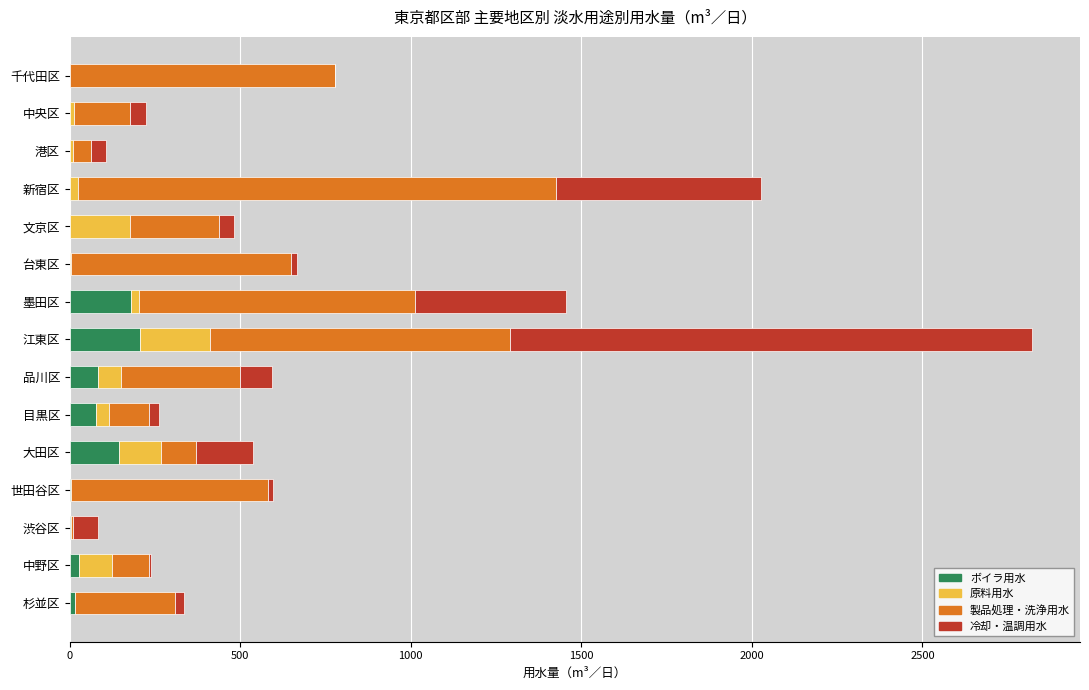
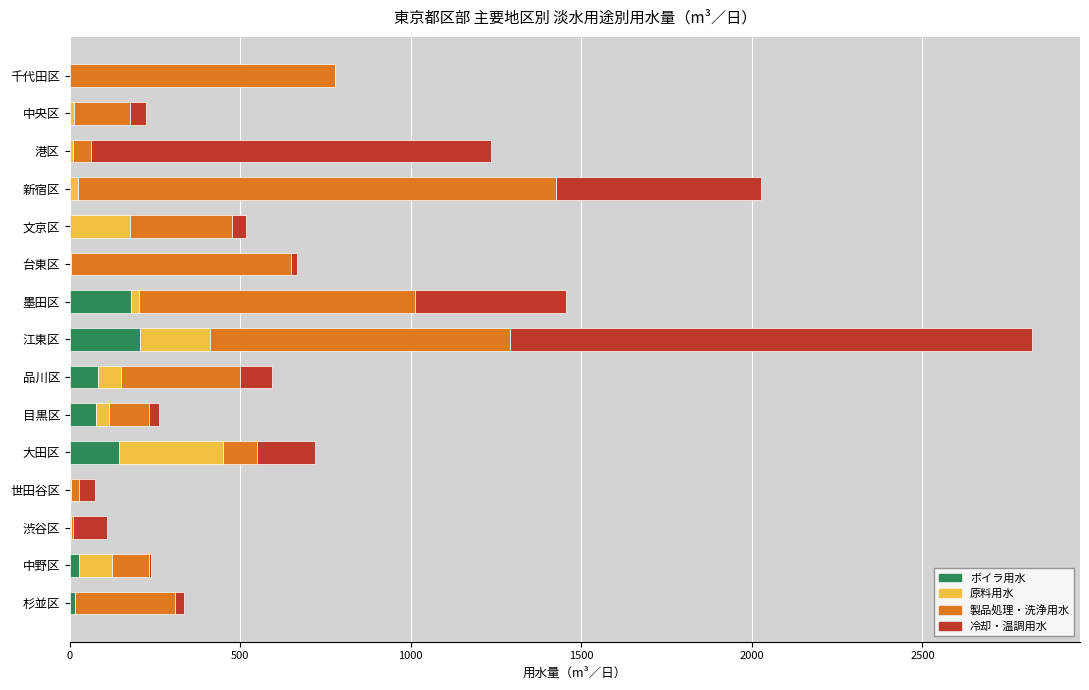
冷却・温調用水, 港区: 40 -> 1170
製品処理・洗浄用水, 文京区: 260 -> 300
原料用水, 大田区: 120 -> 300
製品処理・洗浄用水, 世田谷区: 580 -> 20
冷却・温調用水, 世田谷区: 20 -> 50
冷却・温調用水, 渋谷区: 70 -> 100
